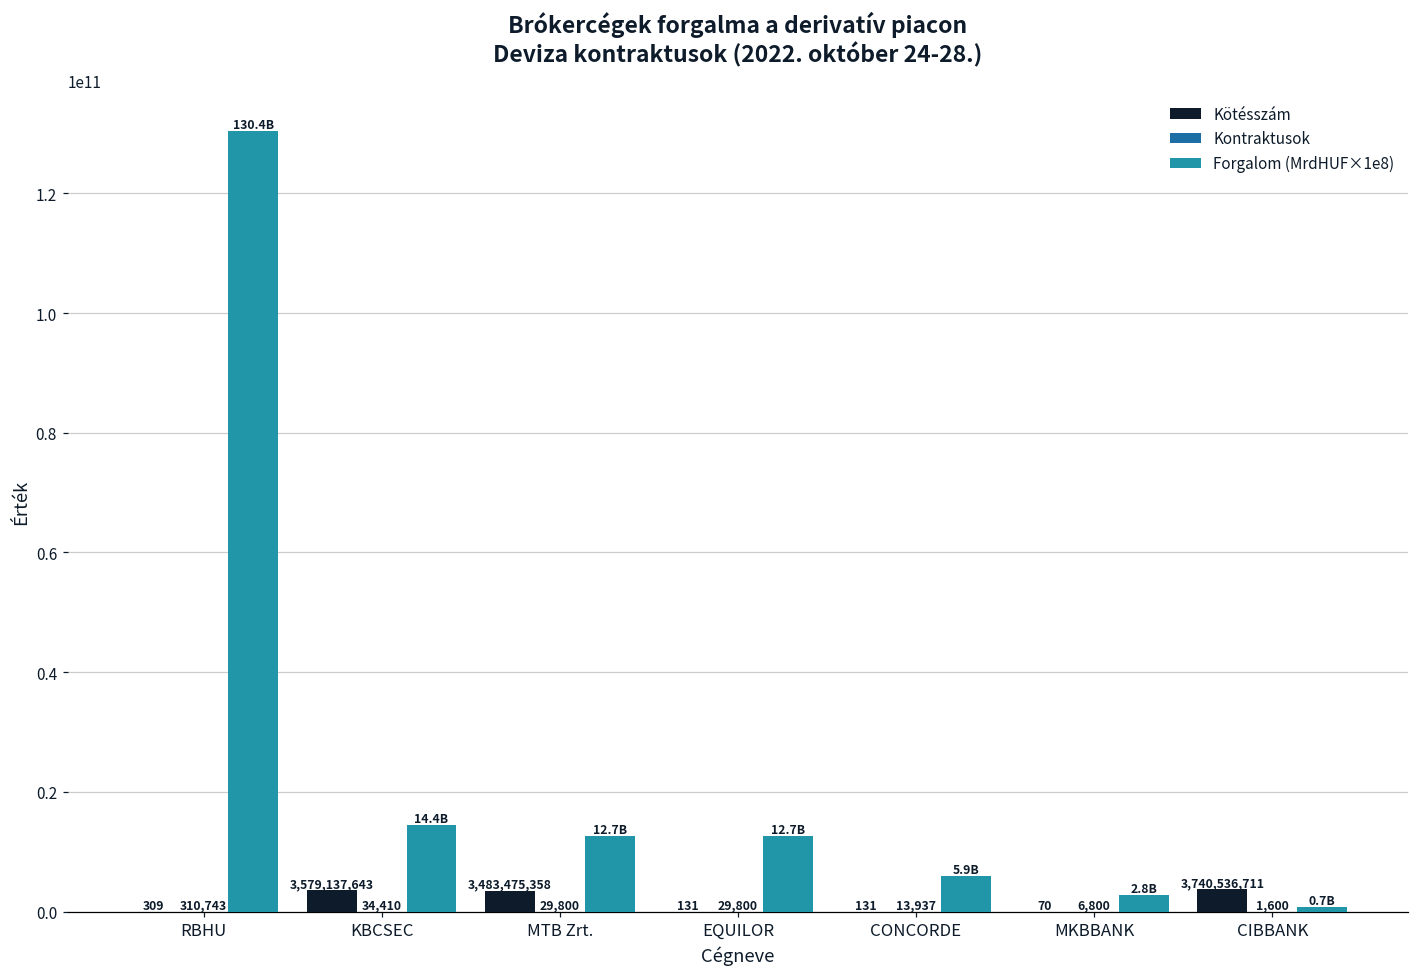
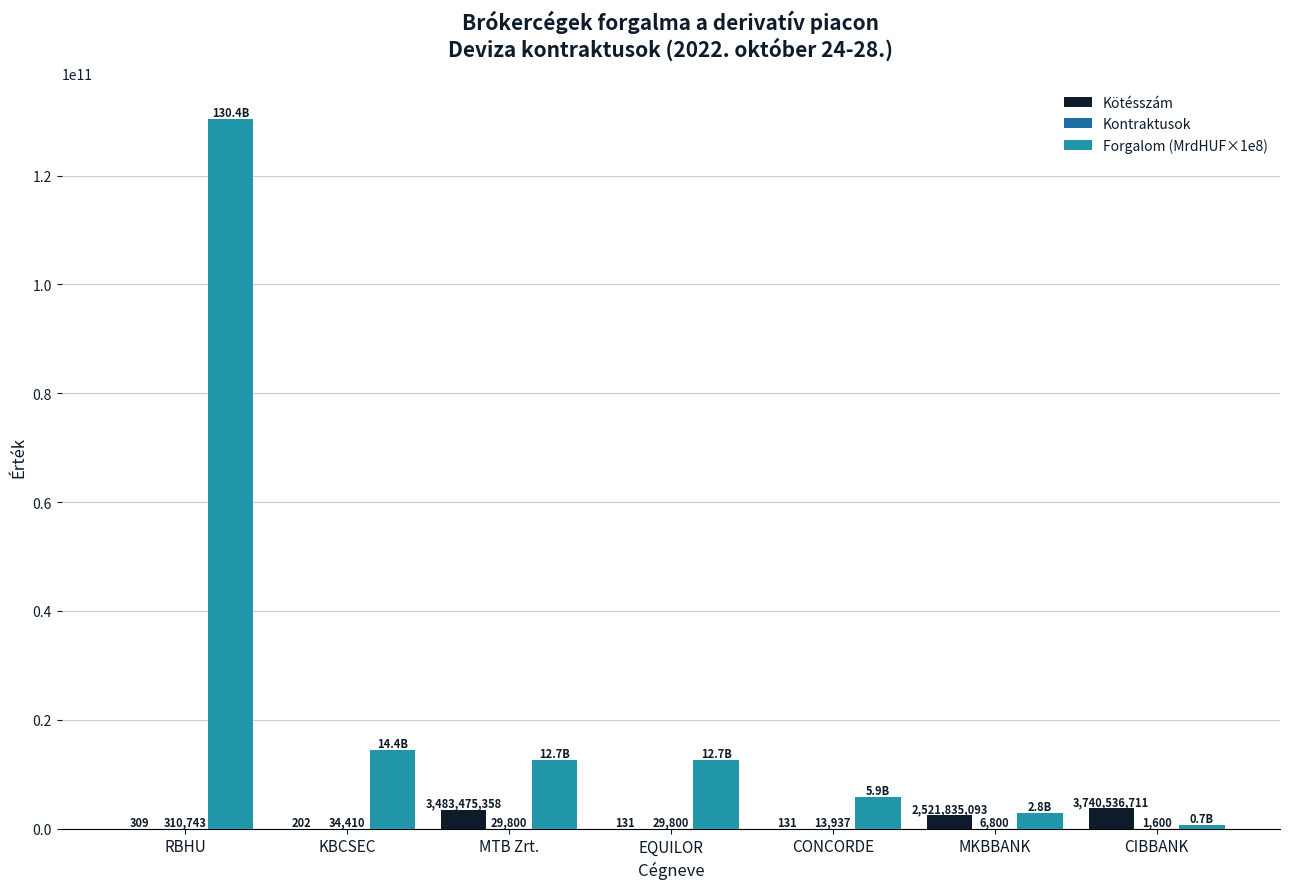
Kötésszám, KBCSEC: 3,579,137,643 -> 202
Kötésszám, MKBBANK: 70 -> 2,521,835,093
